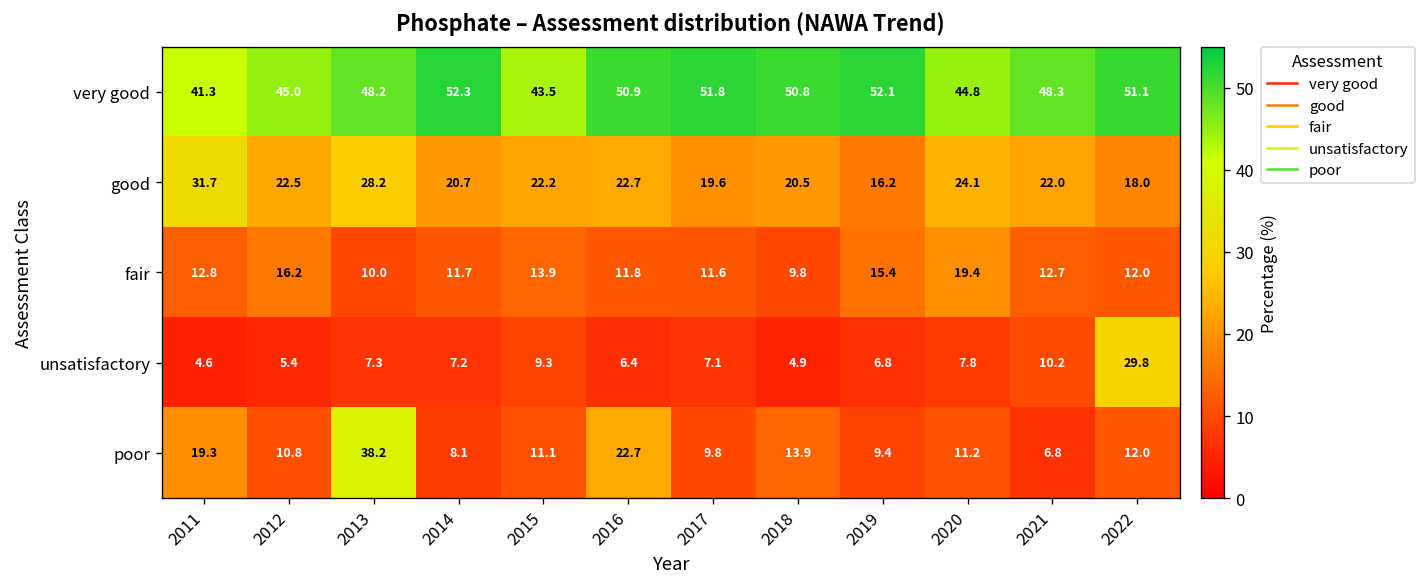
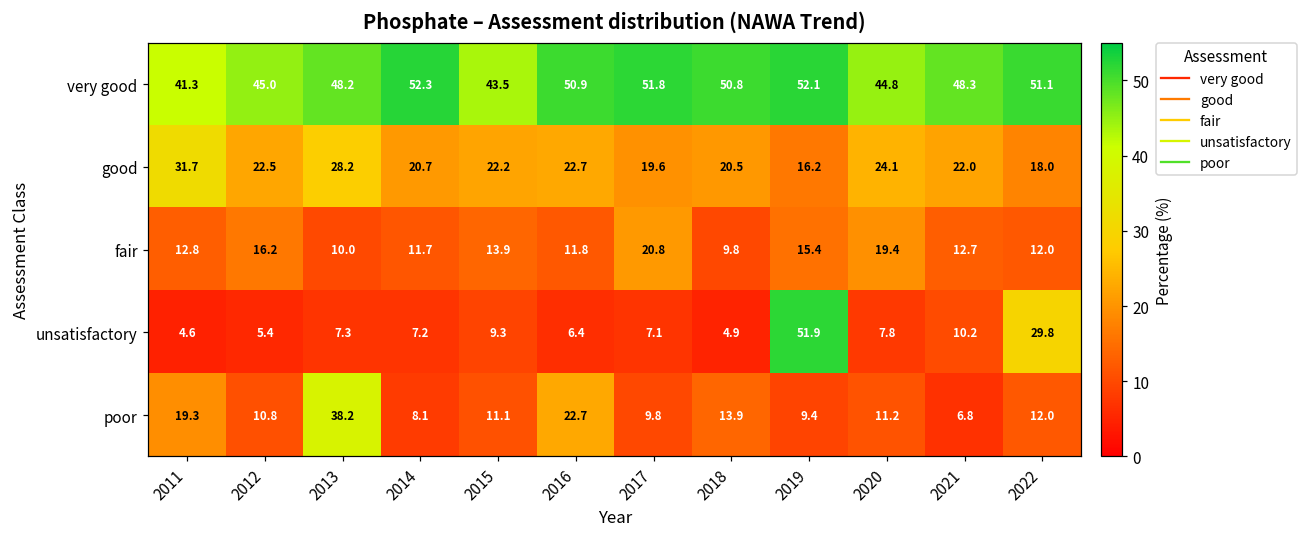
fair, 2017: 11.6 -> 20.8
unsatisfactory, 2019: 6.8 -> 51.9
